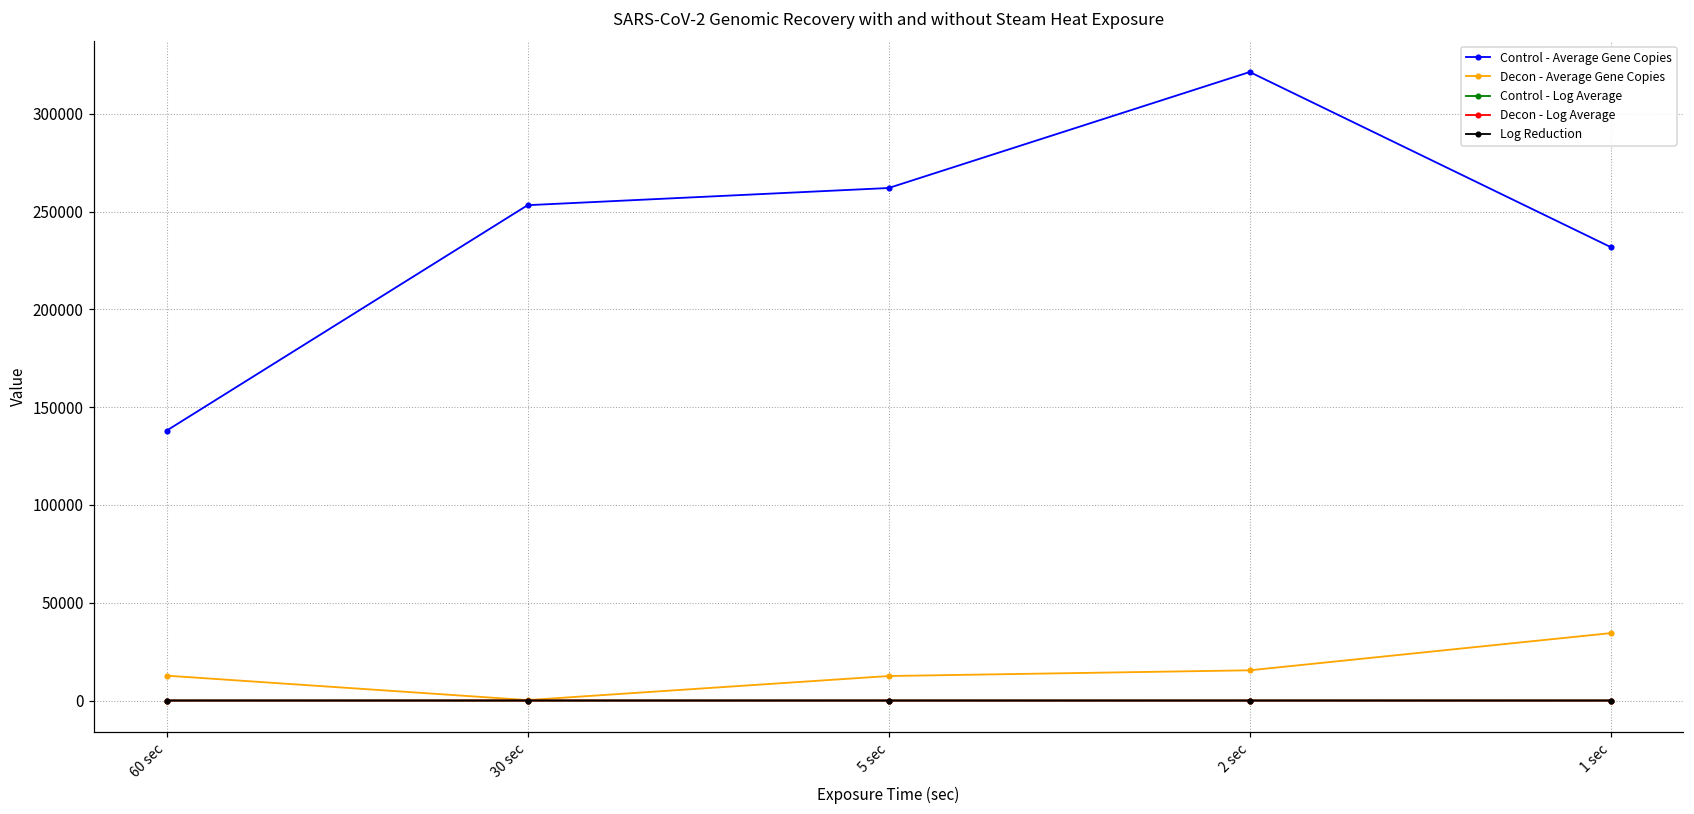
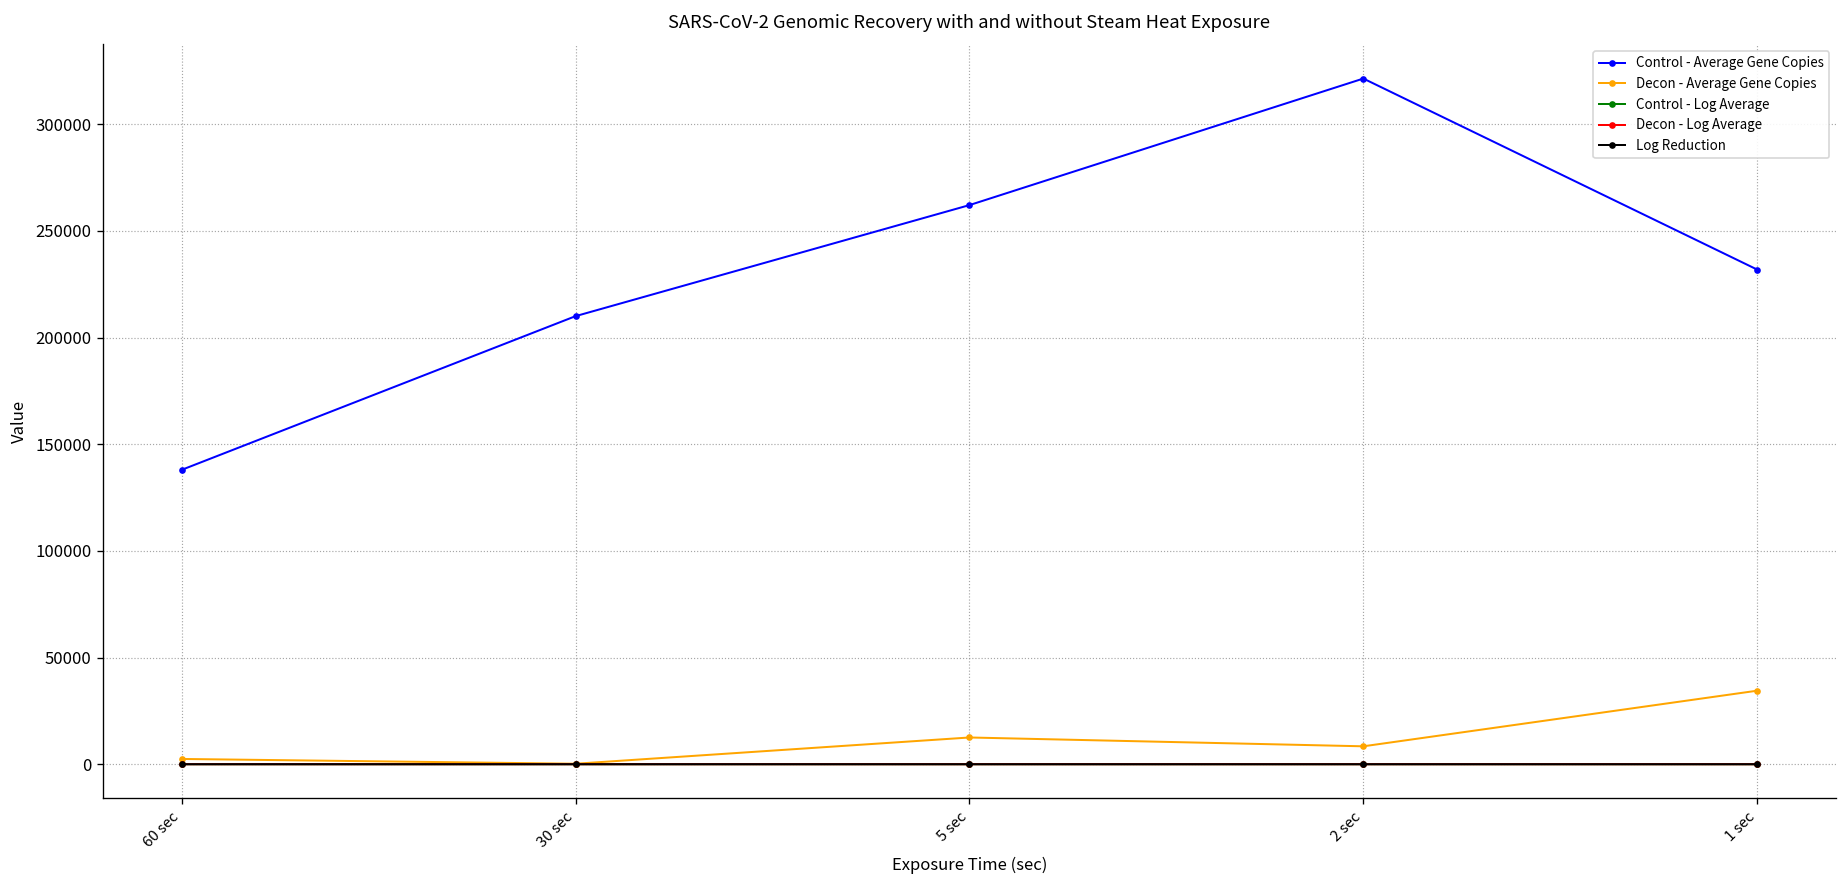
Decon - Average Gene Copies, 60 sec: 13000 -> 2000
Control - Average Gene Copies, 30 sec: 253000 -> 210000
Decon - Average Gene Copies, 2 sec: 15000 -> 8000
